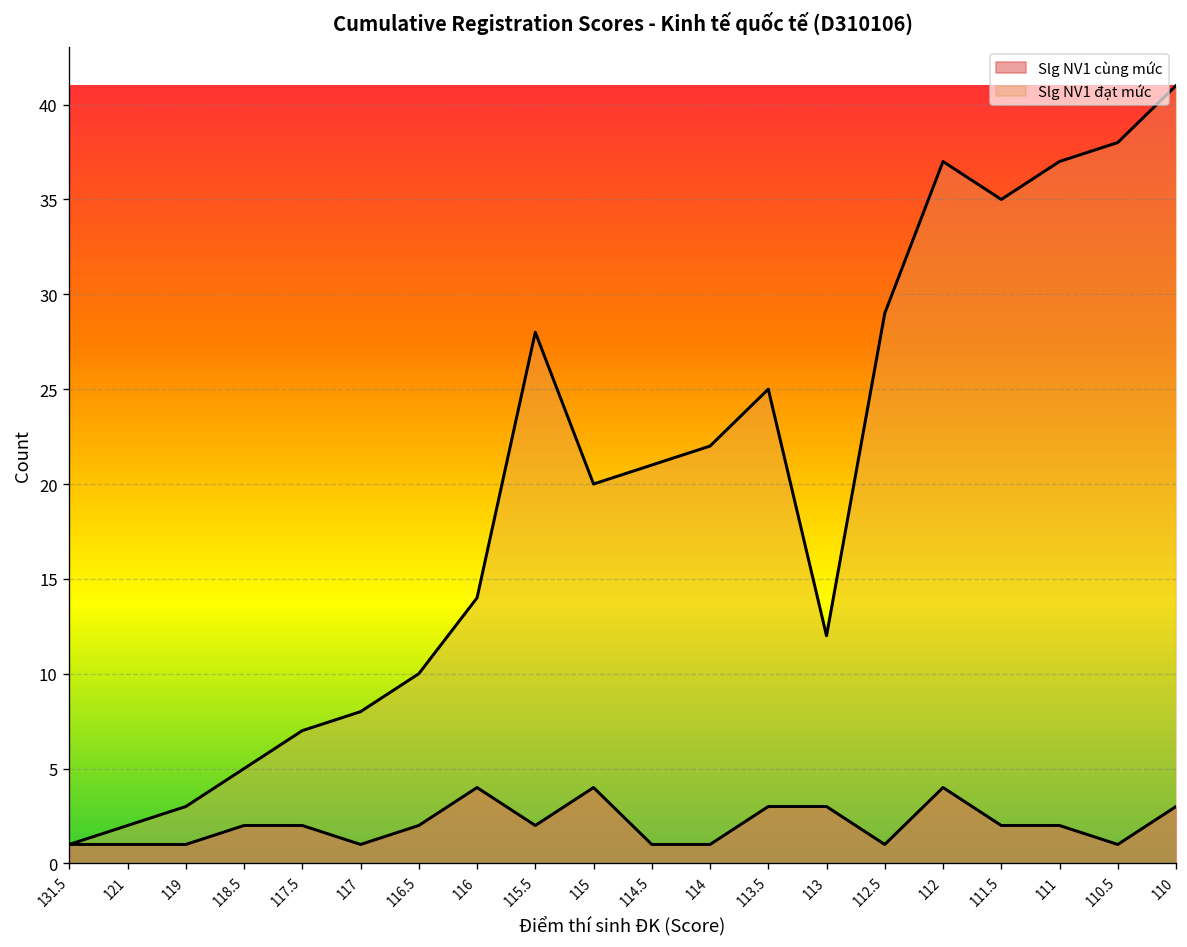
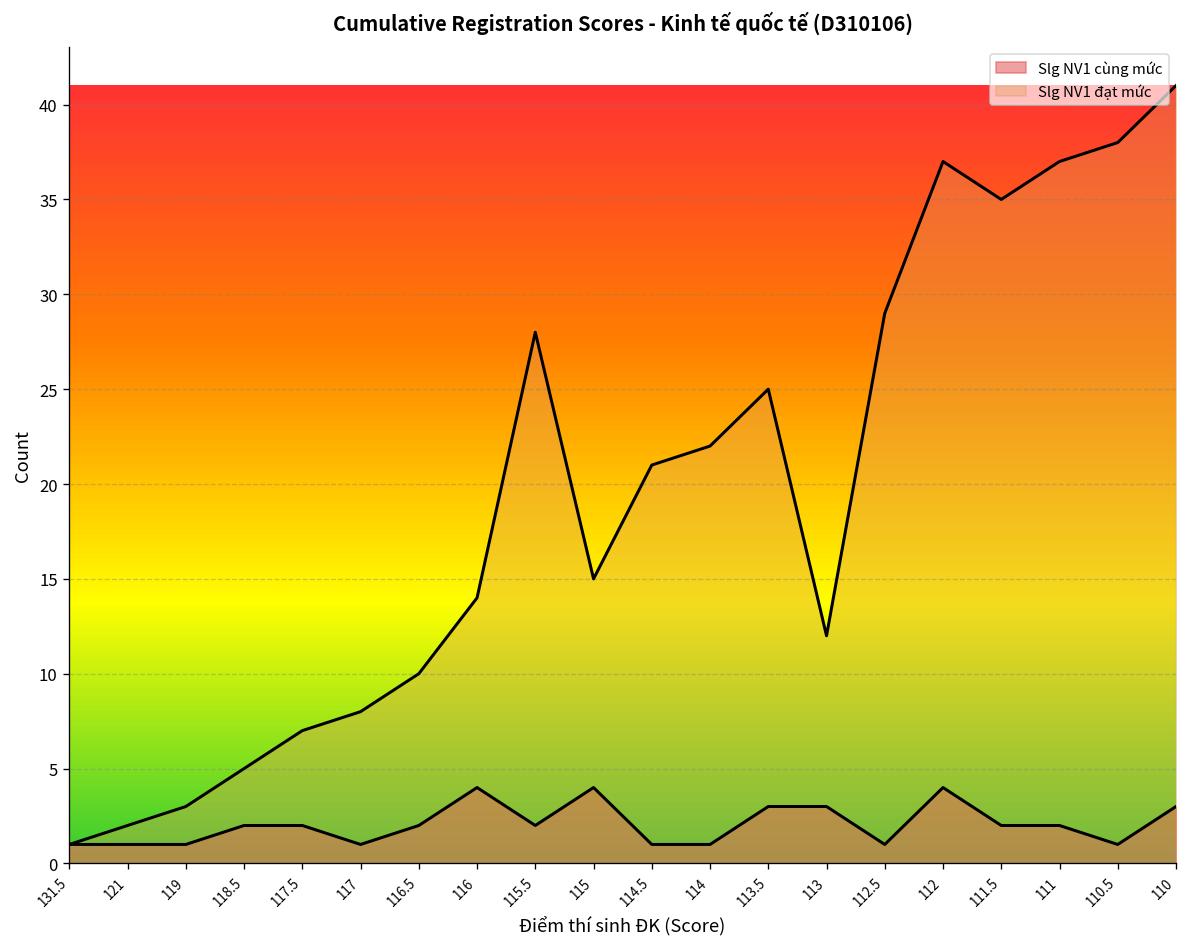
Slg NV1 đạt mức, 115: 20 -> 15
